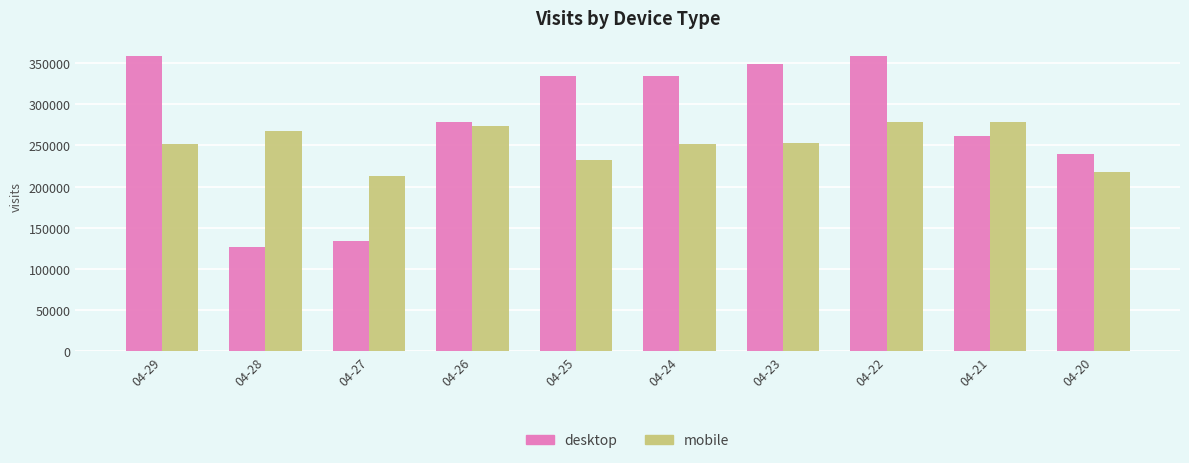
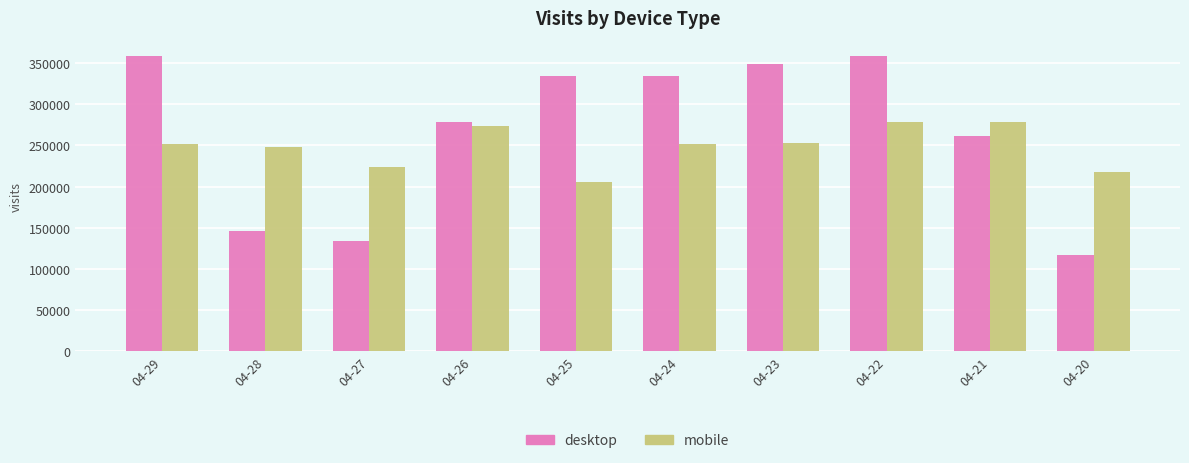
desktop, 04-28: 130000 -> 150000
mobile, 04-28: 270000 -> 250000
mobile, 04-27: 210000 -> 220000
mobile, 04-25: 230000 -> 210000
desktop, 04-20: 240000 -> 120000
